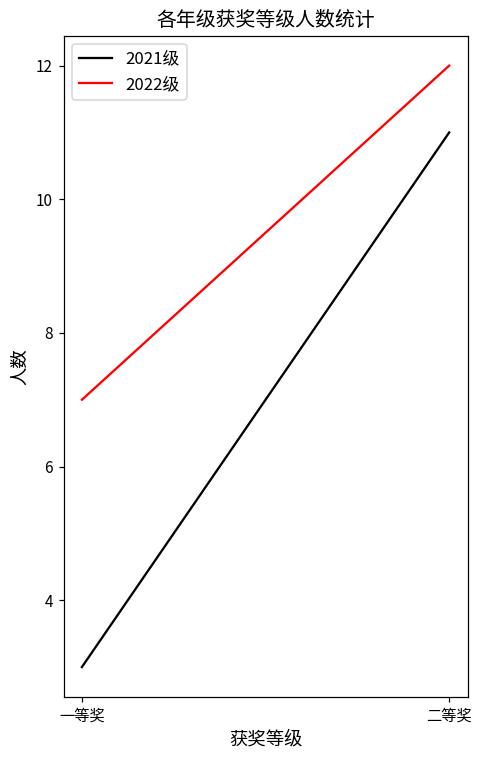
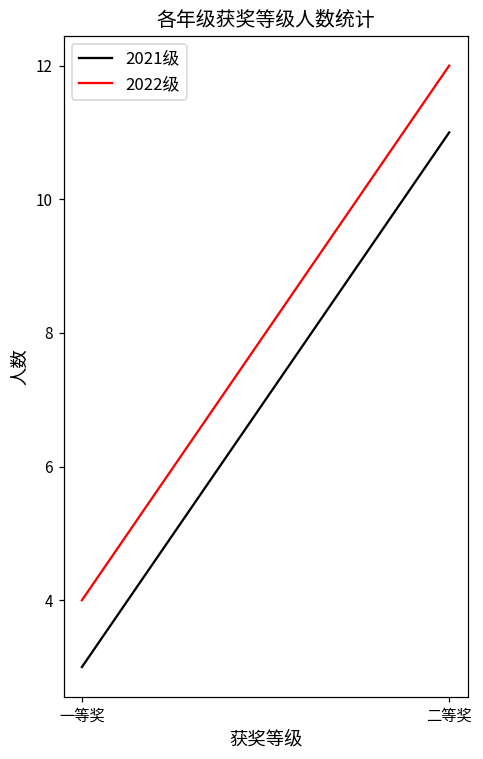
2022级, 一等奖: 7 -> 4
